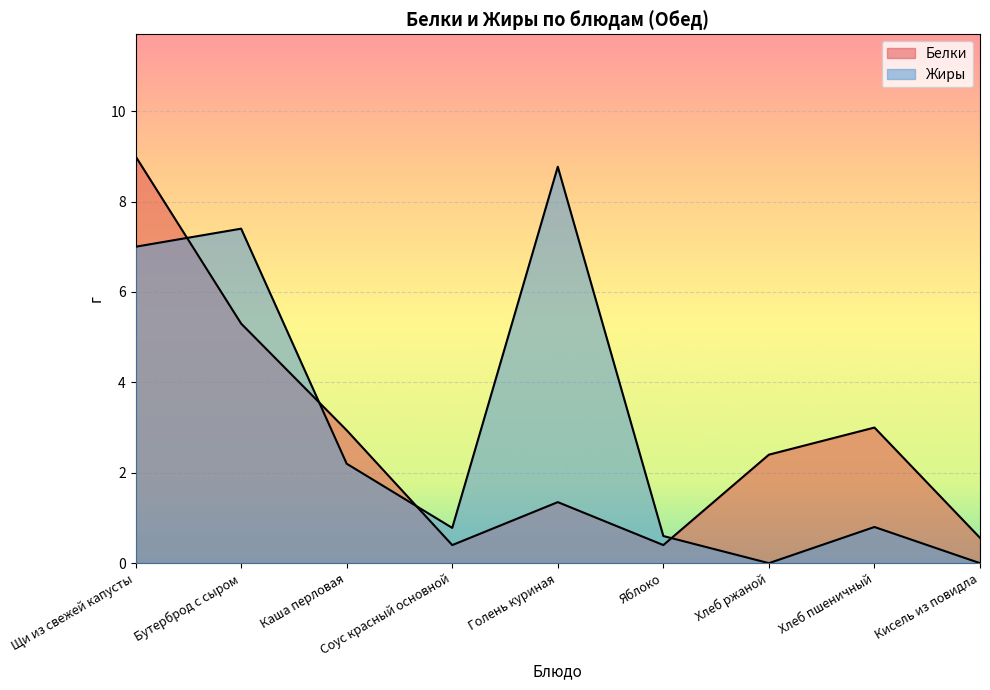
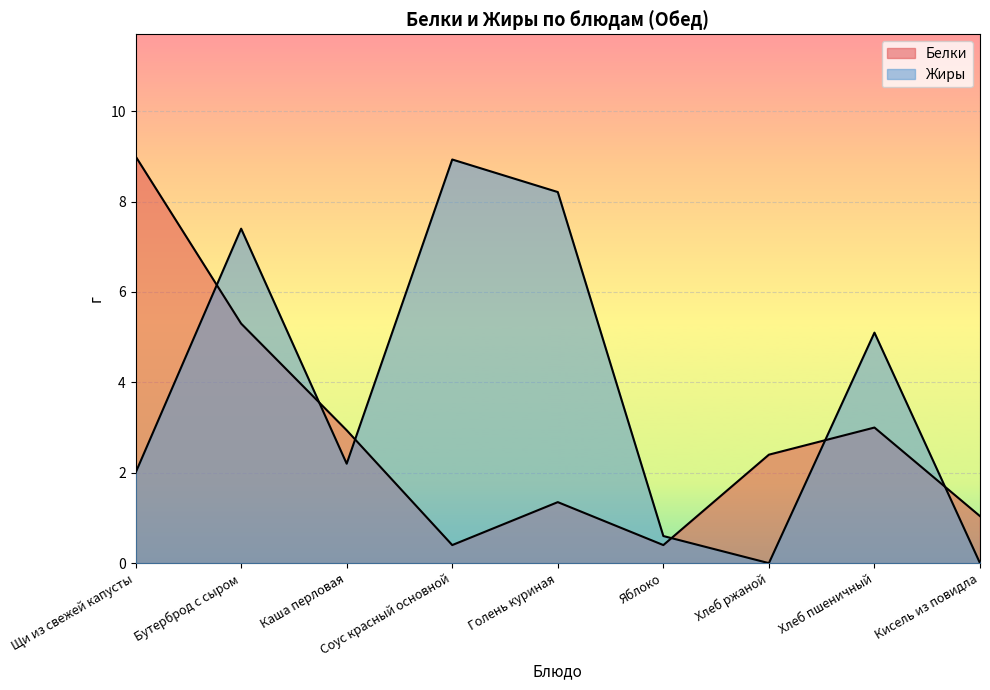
Жиры, Щи из свежей капусты: 7 -> 2
Жиры, Соус красный основной: 0.8 -> 8.9
Жиры, Голень куриная: 8.8 -> 8.2
Жиры, Хлеб пшеничный: 0.8 -> 5.1
Белки, Кисель из повидла: 0.6 -> 1.0
